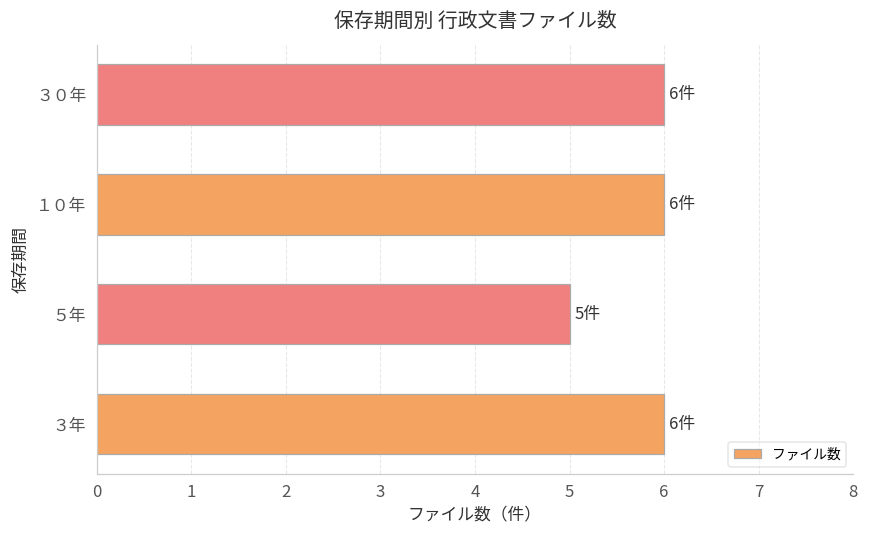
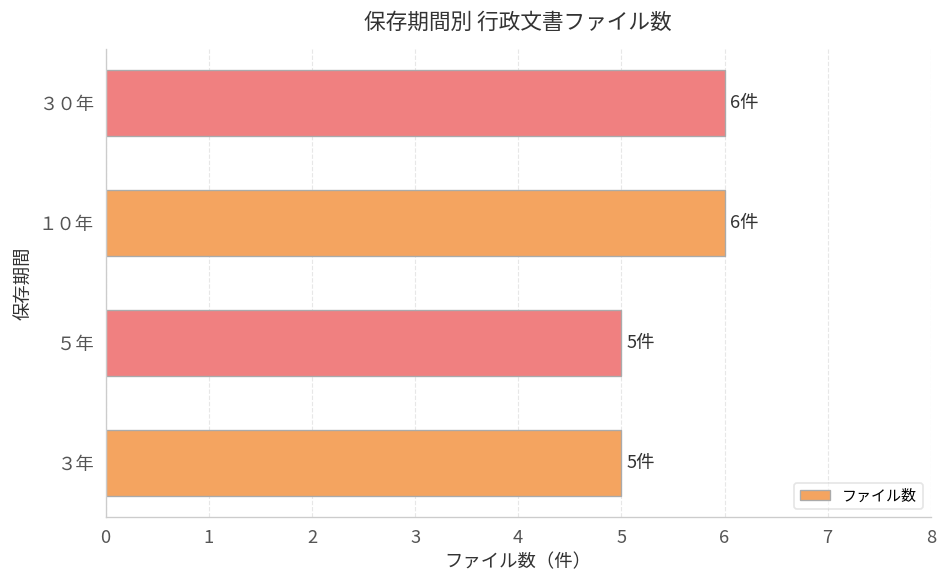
３年: 6件 -> 5件
